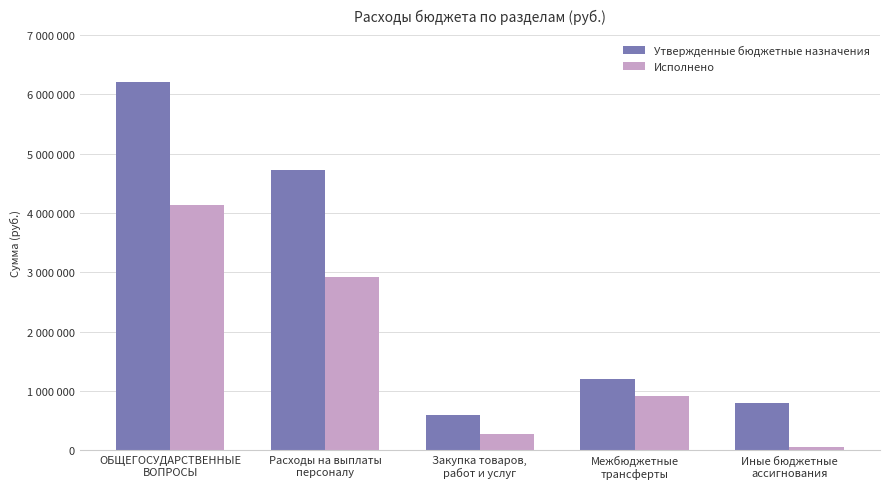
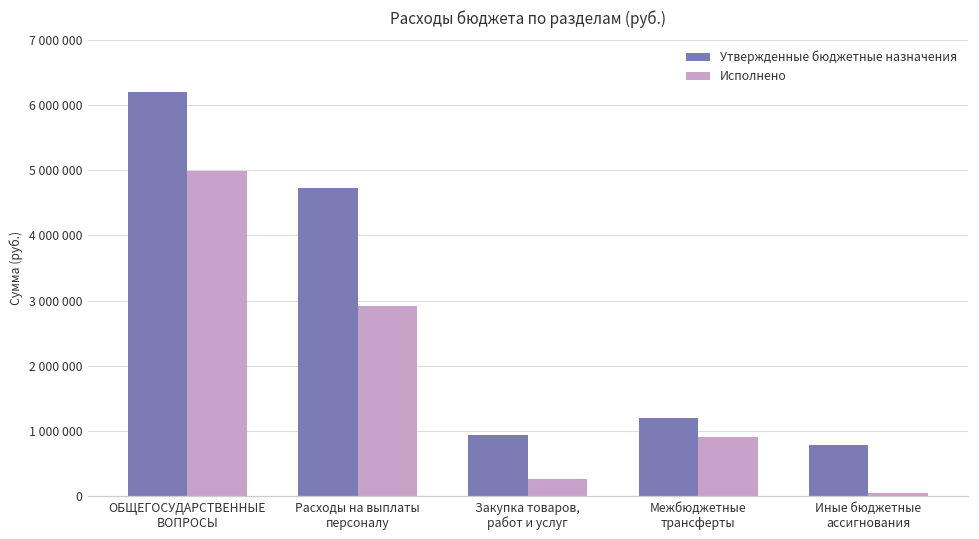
Исполнено, ОБЩЕГОСУДАРСТВЕННЫЕ ВОПРОСЫ: 4100000 -> 5000000
Утвержденные бюджетные назначения, Закупка товаров, работ и услуг: 600000 -> 900000
